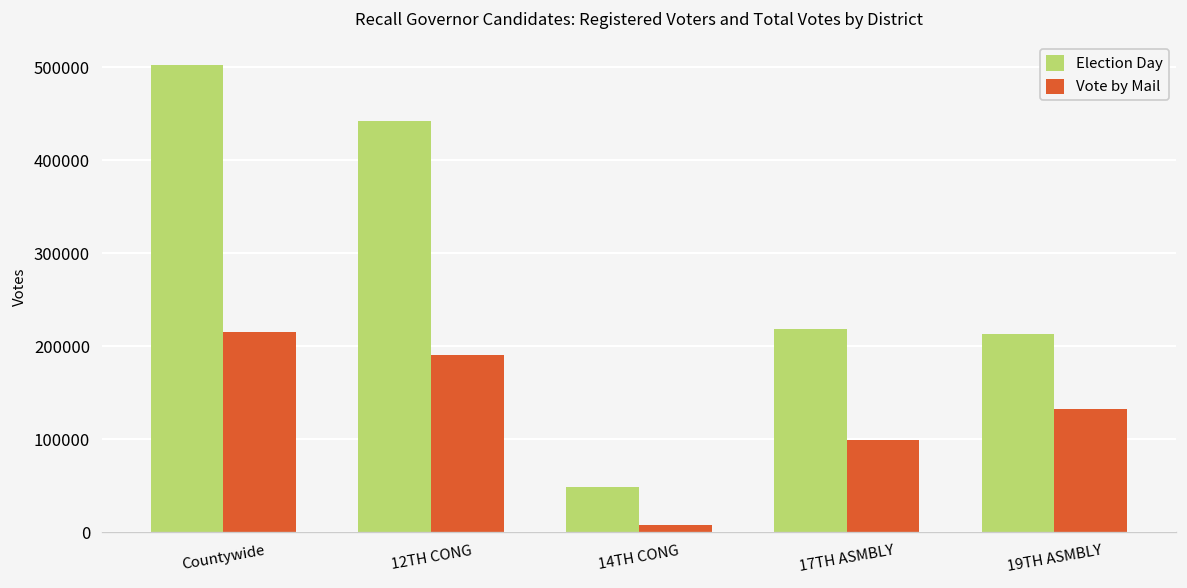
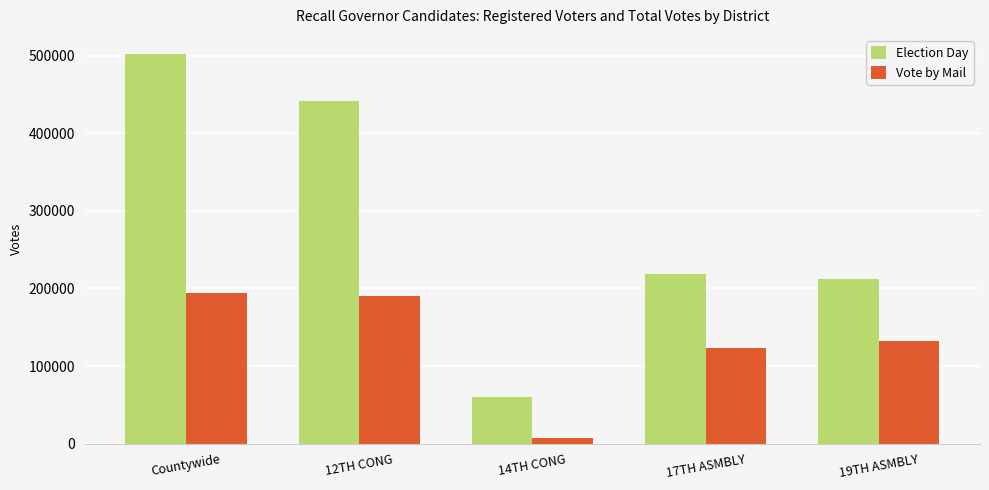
Vote by Mail, Countywide: 210000 -> 190000
Election Day, 14TH CONG: 50000 -> 60000
Vote by Mail, 17TH ASMBLY: 100000 -> 120000
